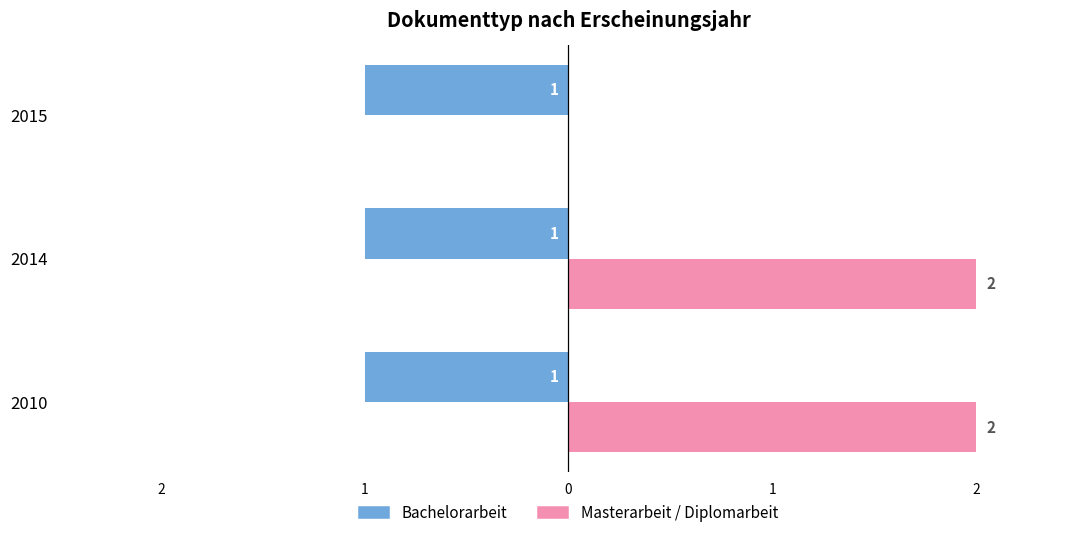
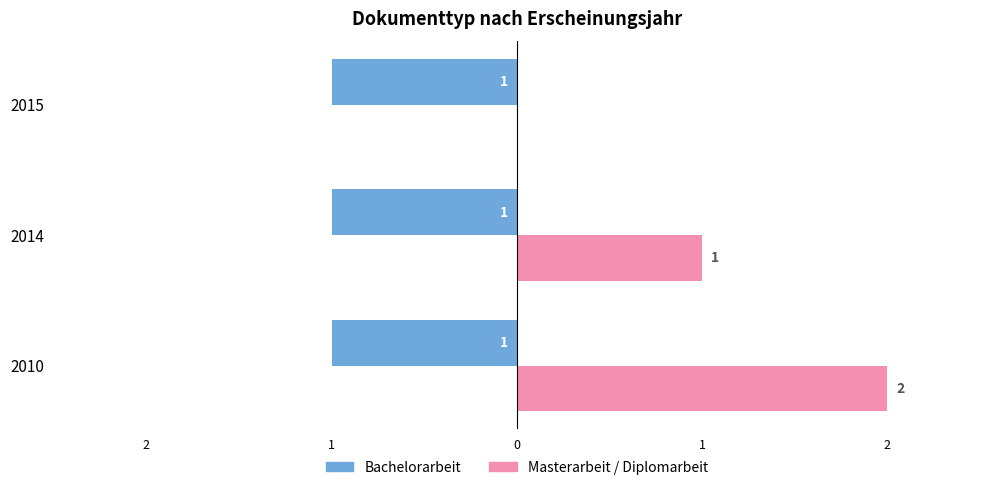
Masterarbeit / Diplomarbeit, 2014: 2 -> 1
